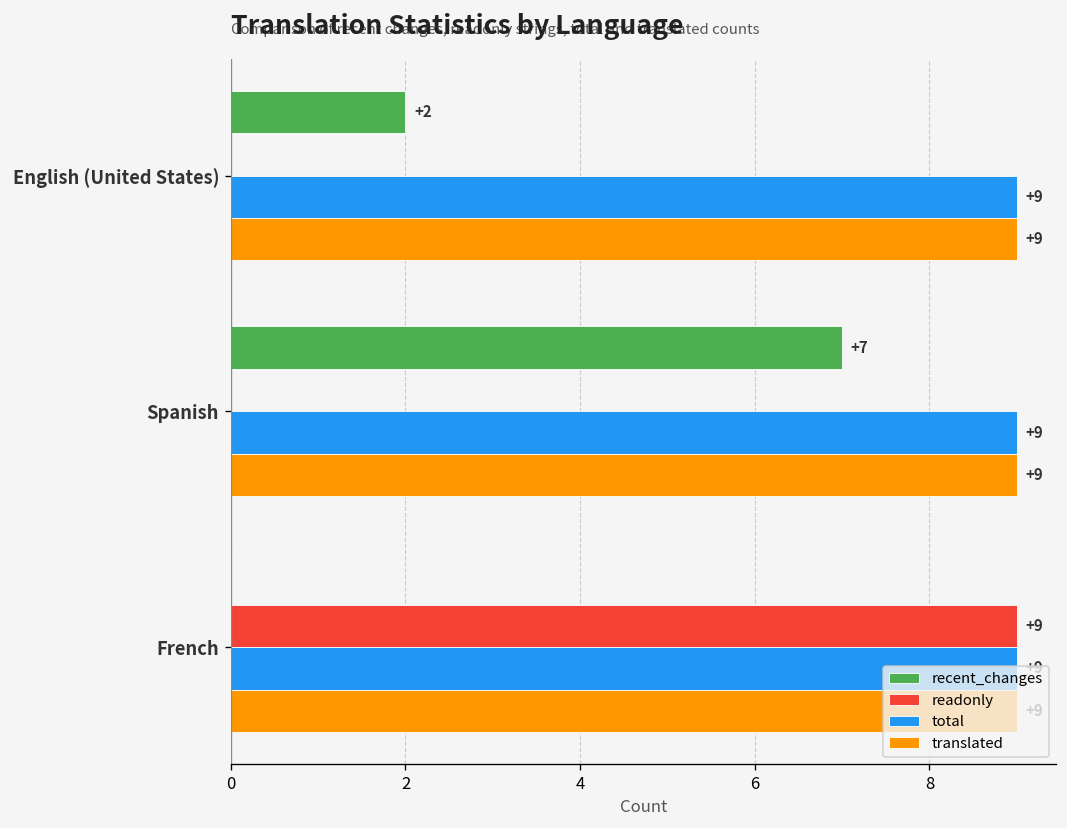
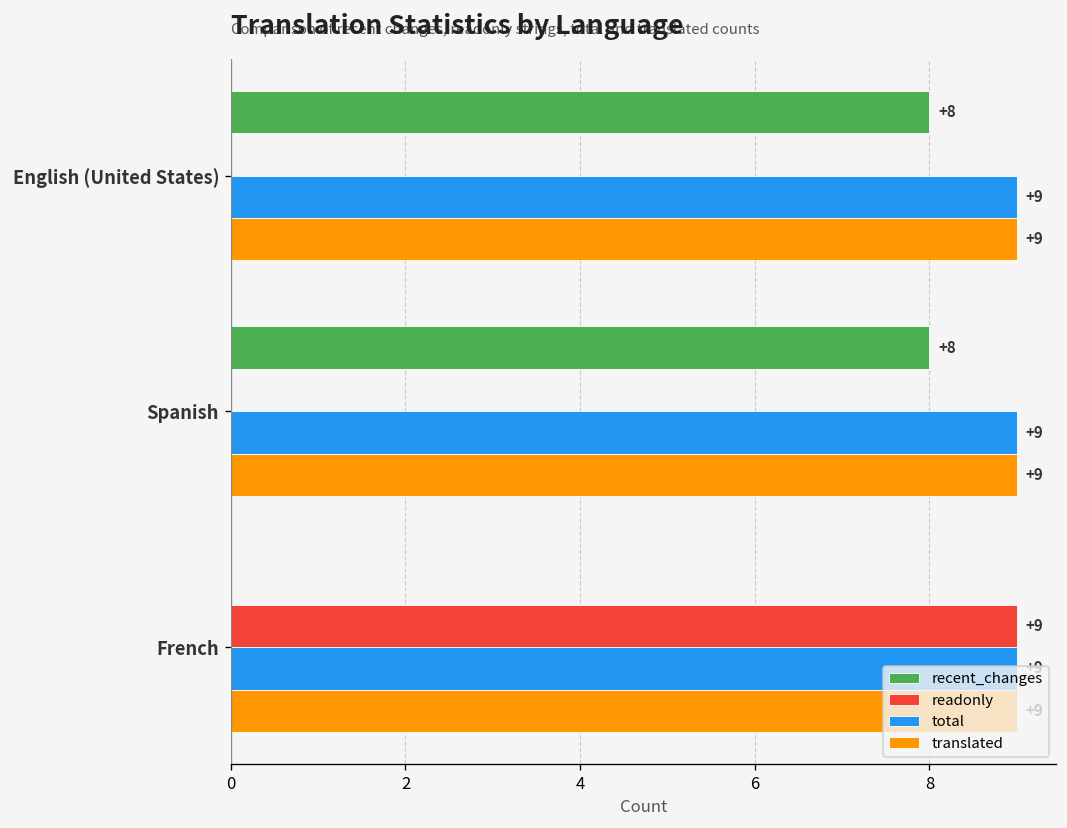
recent_changes, English (United States): +2 -> +8
recent_changes, Spanish: +7 -> +8
